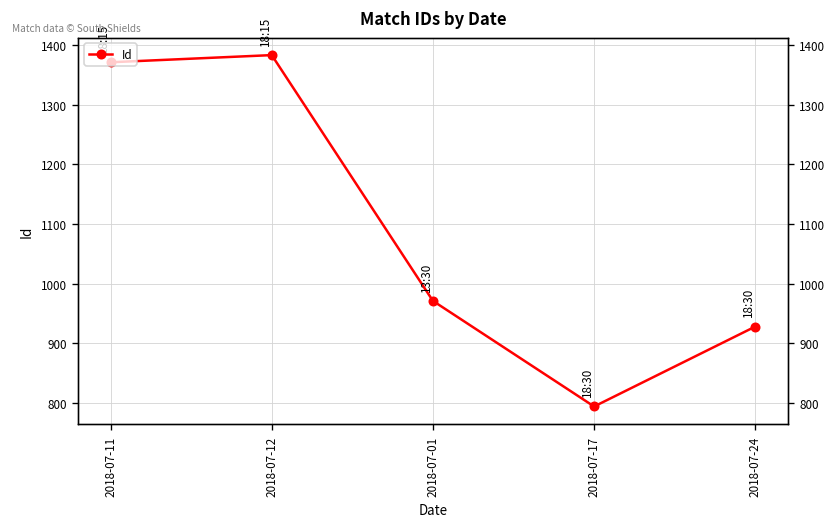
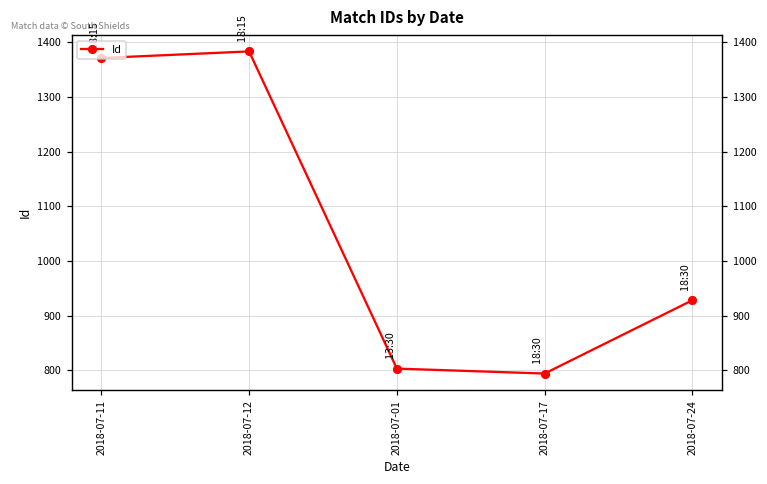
2018-07-01: 970 -> 800
